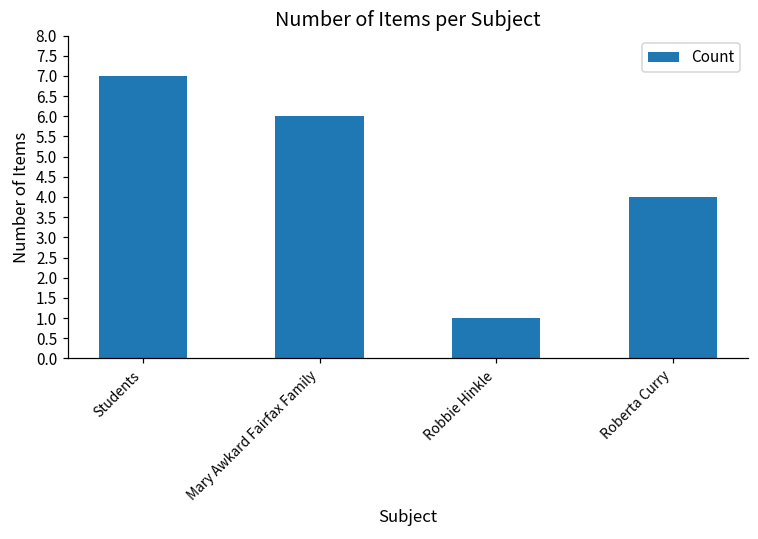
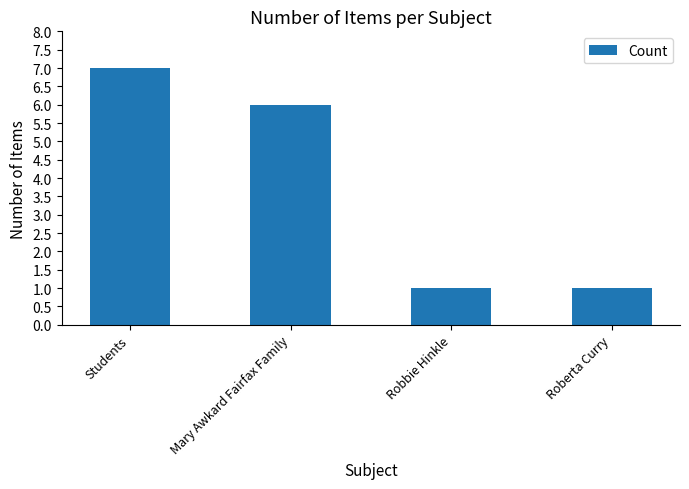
Roberta Curry: 4 -> 1
